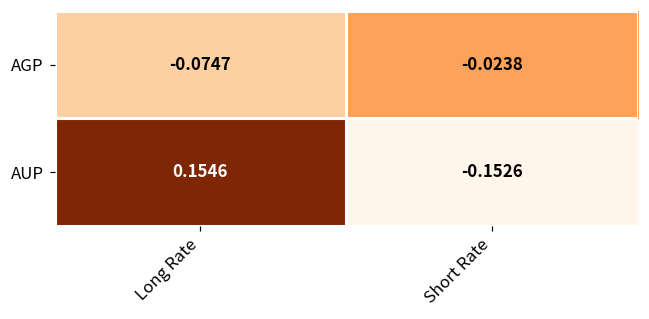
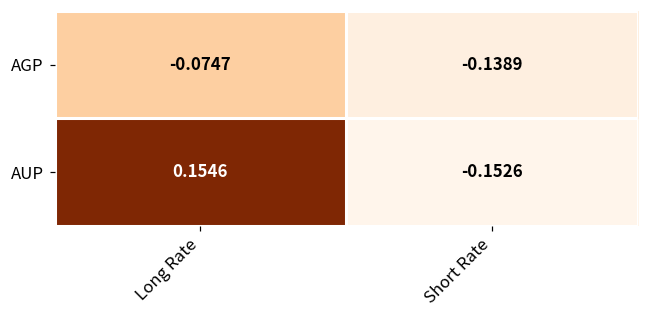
AGP, Short Rate: -0.0238 -> -0.1389
